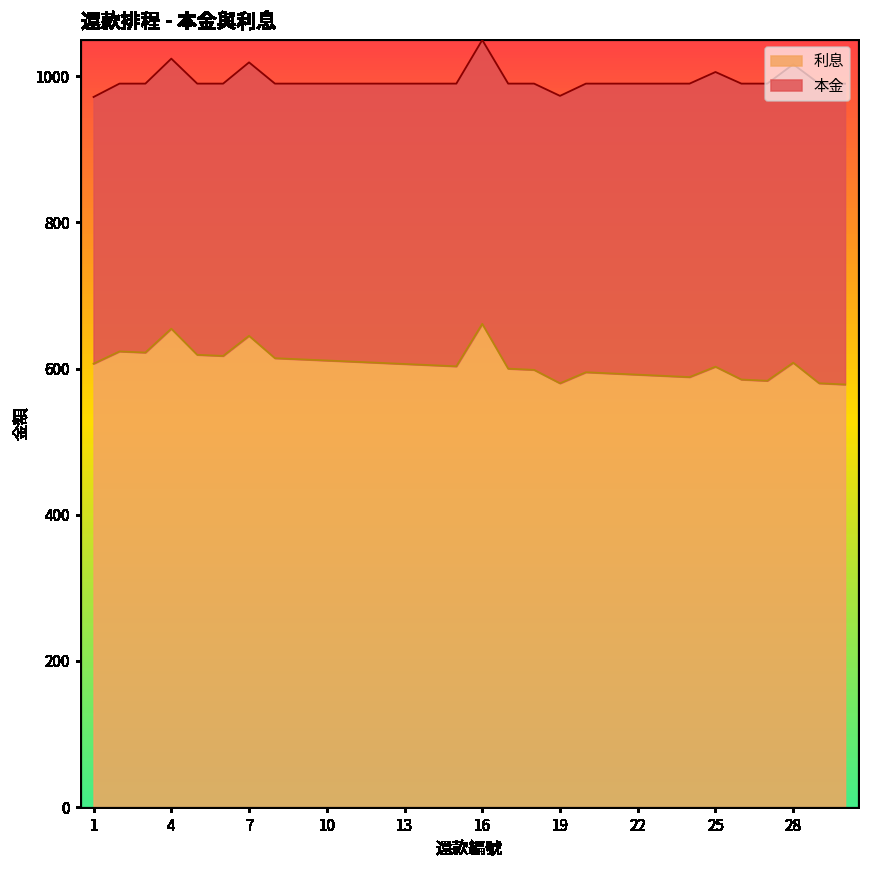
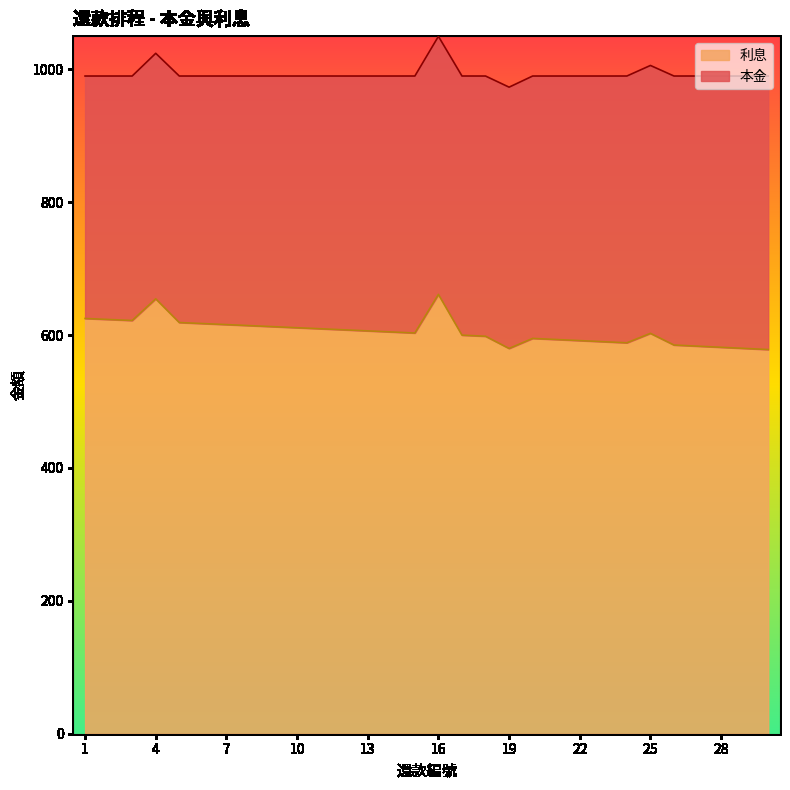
利息, 1: 610 -> 630
利息, 7: 640 -> 620
利息, 28: 610 -> 580
